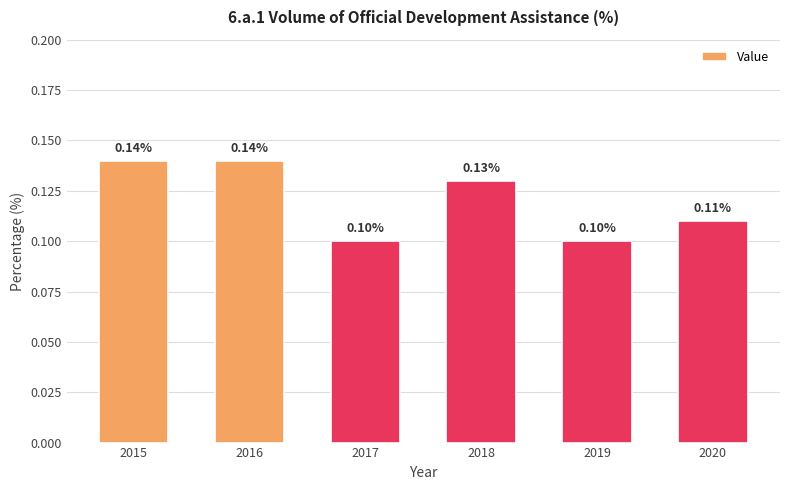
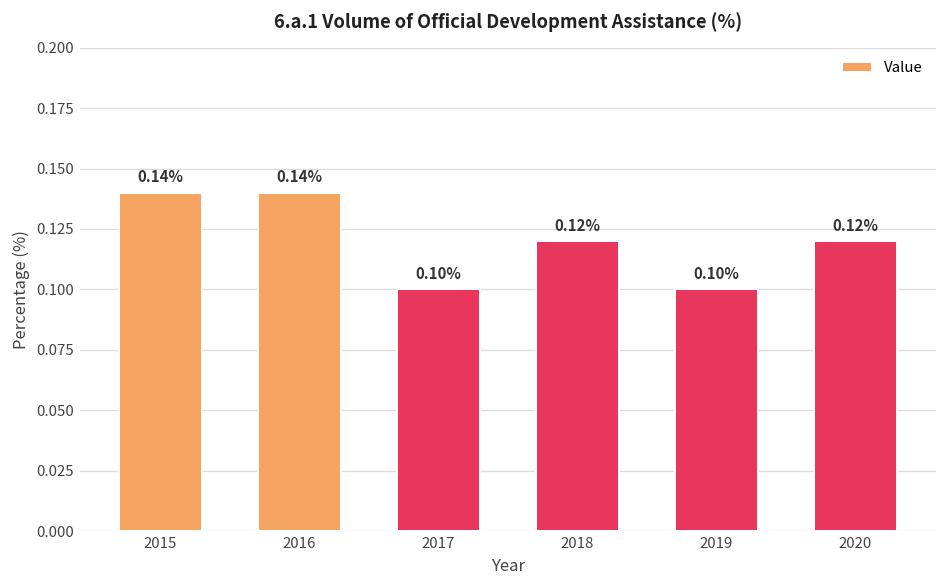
2018: 0.13% -> 0.12%
2020: 0.11% -> 0.12%
